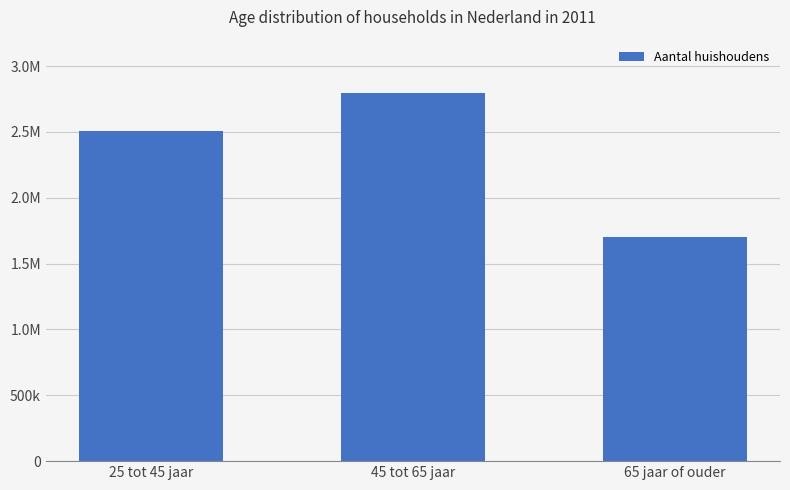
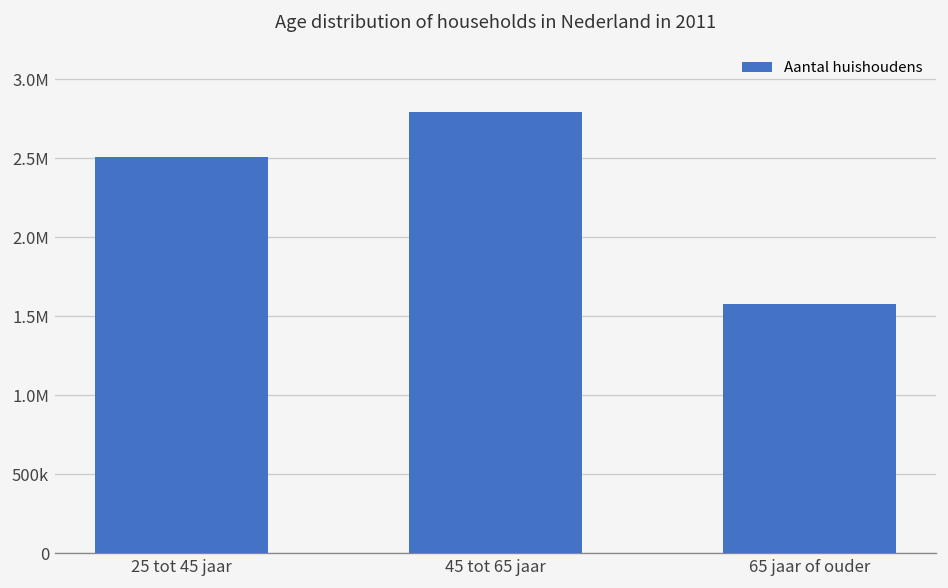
65 jaar of ouder: 1710000 -> 1580000
